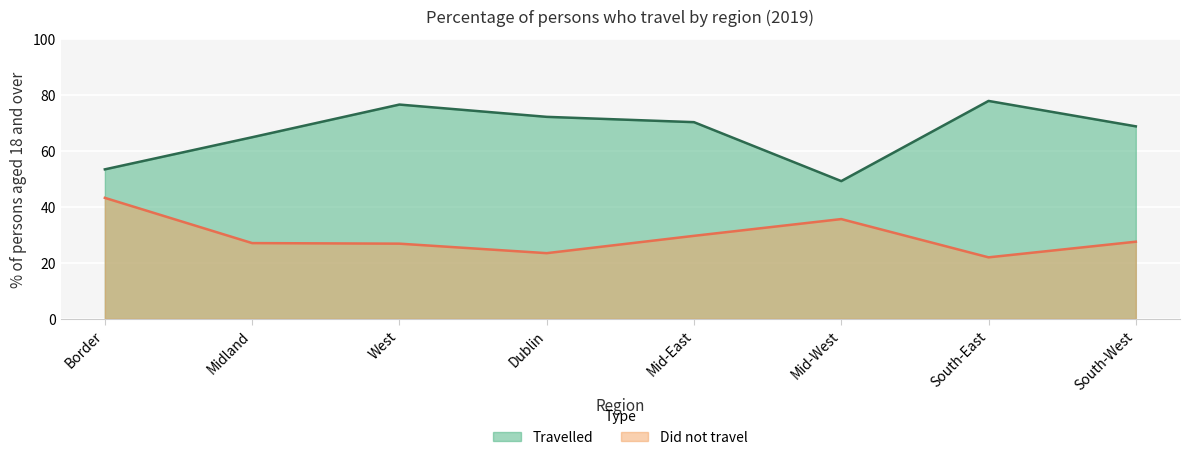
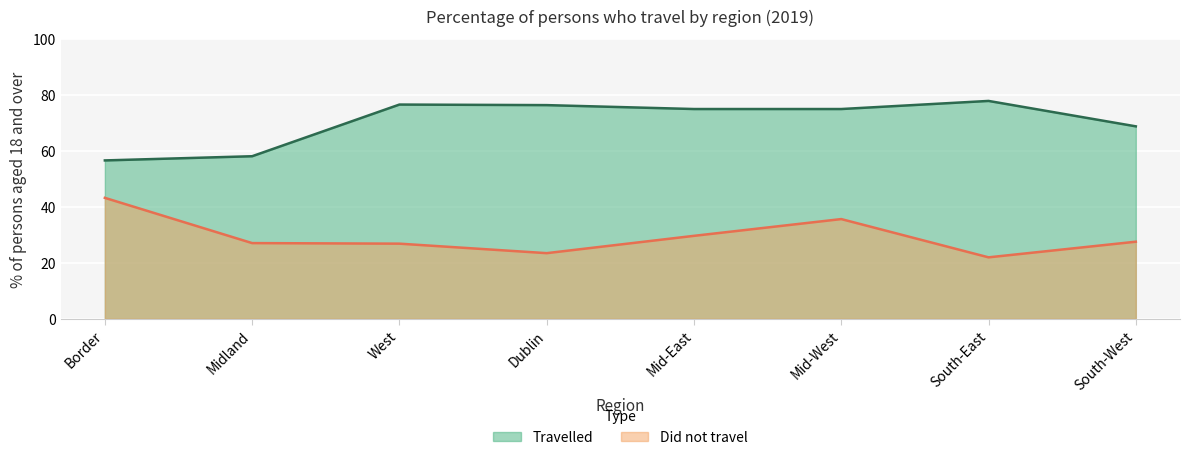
Travelled, Border: 54 -> 57
Travelled, Midland: 65 -> 58
Travelled, Dublin: 72 -> 77
Travelled, Mid-East: 70 -> 75
Travelled, Mid-West: 49 -> 75
